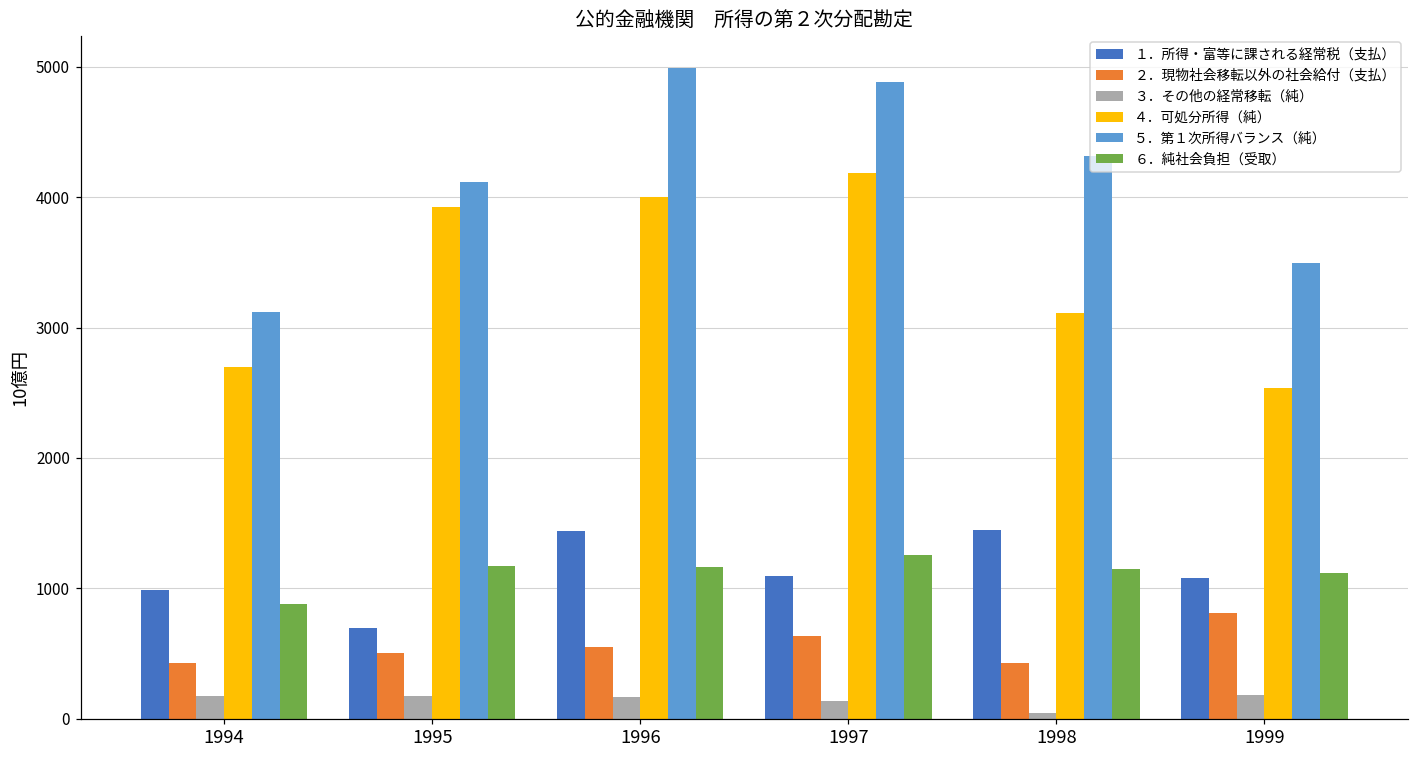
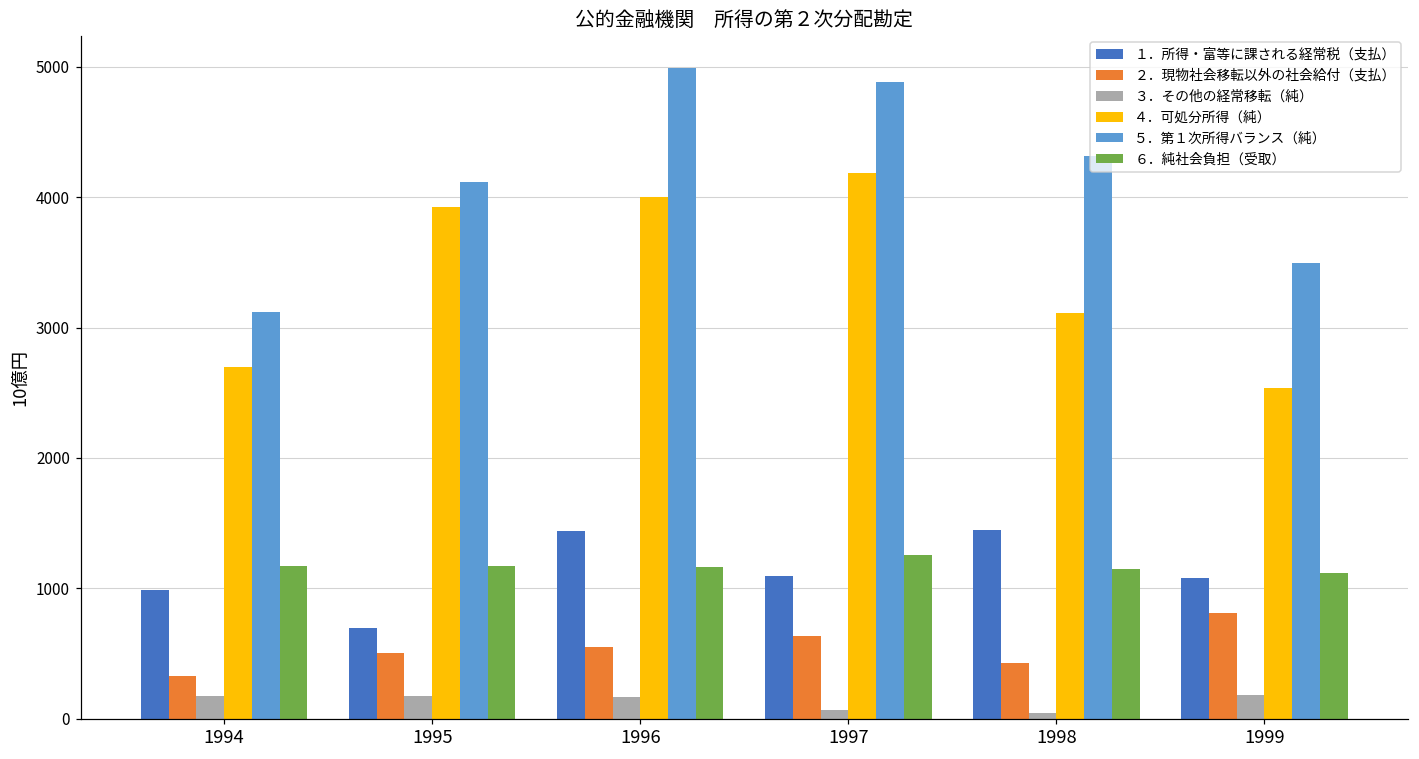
２．現物社会移転以外の社会給付（支払）, 1994: 430 -> 330
６．純社会負担（受取）, 1994: 880 -> 1170
３．その他の経常移転（純）, 1997: 130 -> 60
